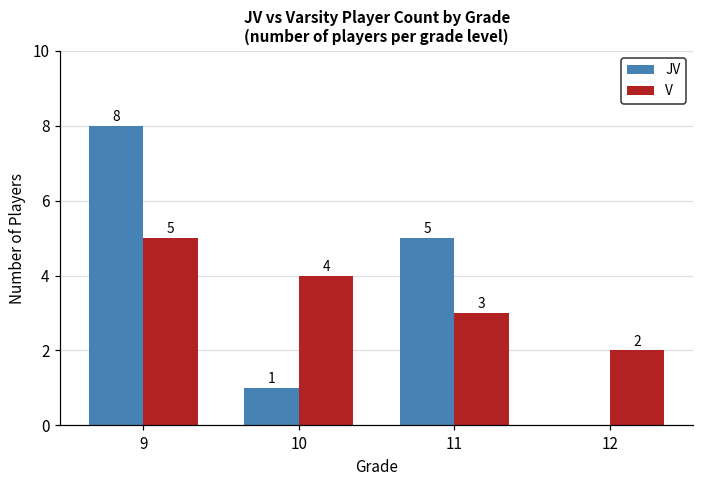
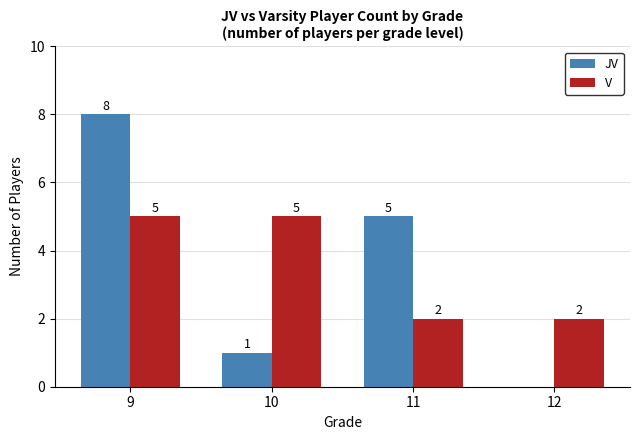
V, 10: 4 -> 5
V, 11: 3 -> 2
